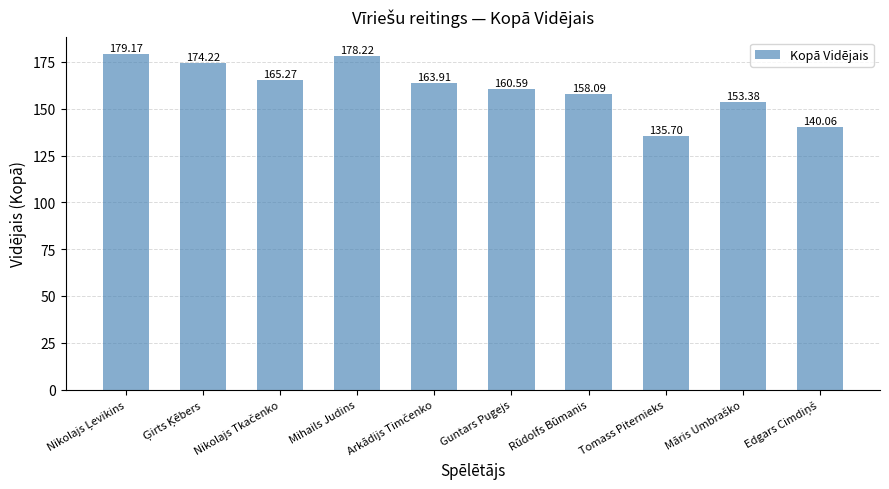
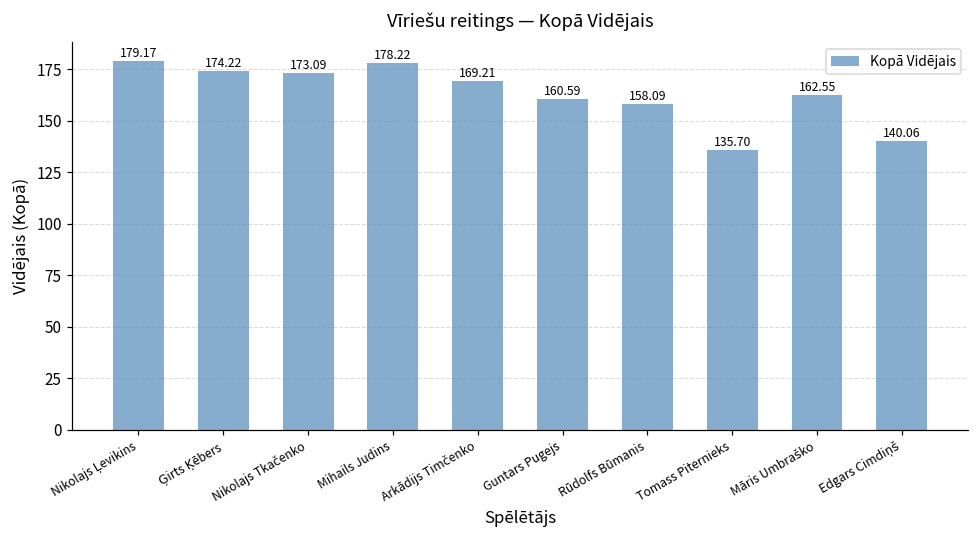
Nikolajs Tkačenko: 165.27 -> 173.09
Arkādijs Timčenko: 163.91 -> 169.21
Māris Umbraško: 153.38 -> 162.55
